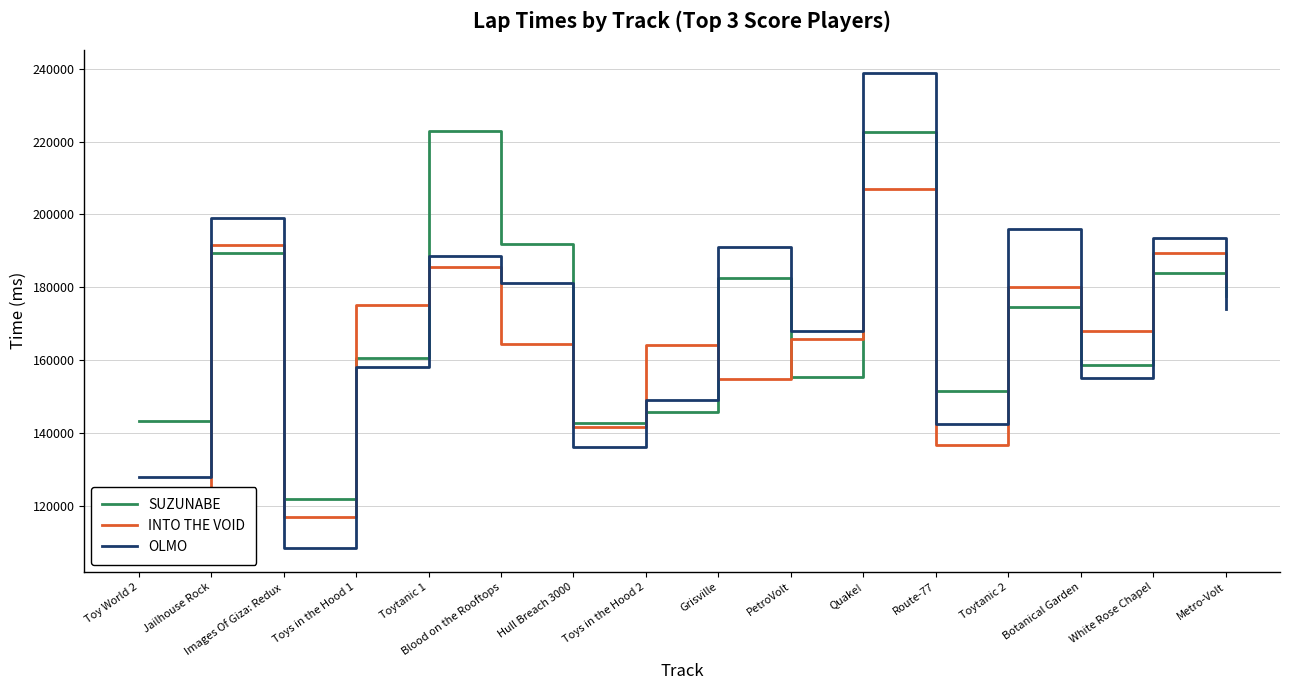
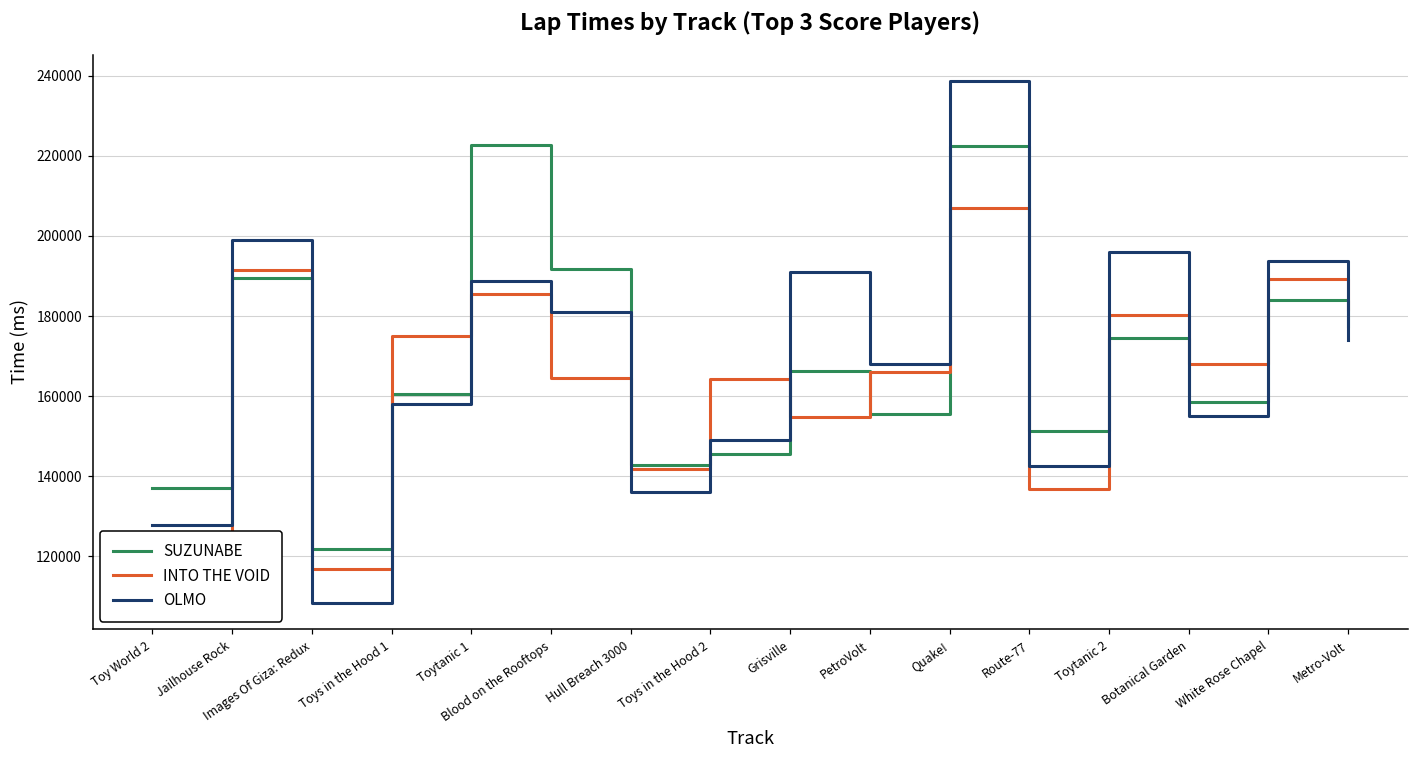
SUZUNABE, Toy World 2: 143000 -> 137000
SUZUNABE, Grisville: 183000 -> 166000
